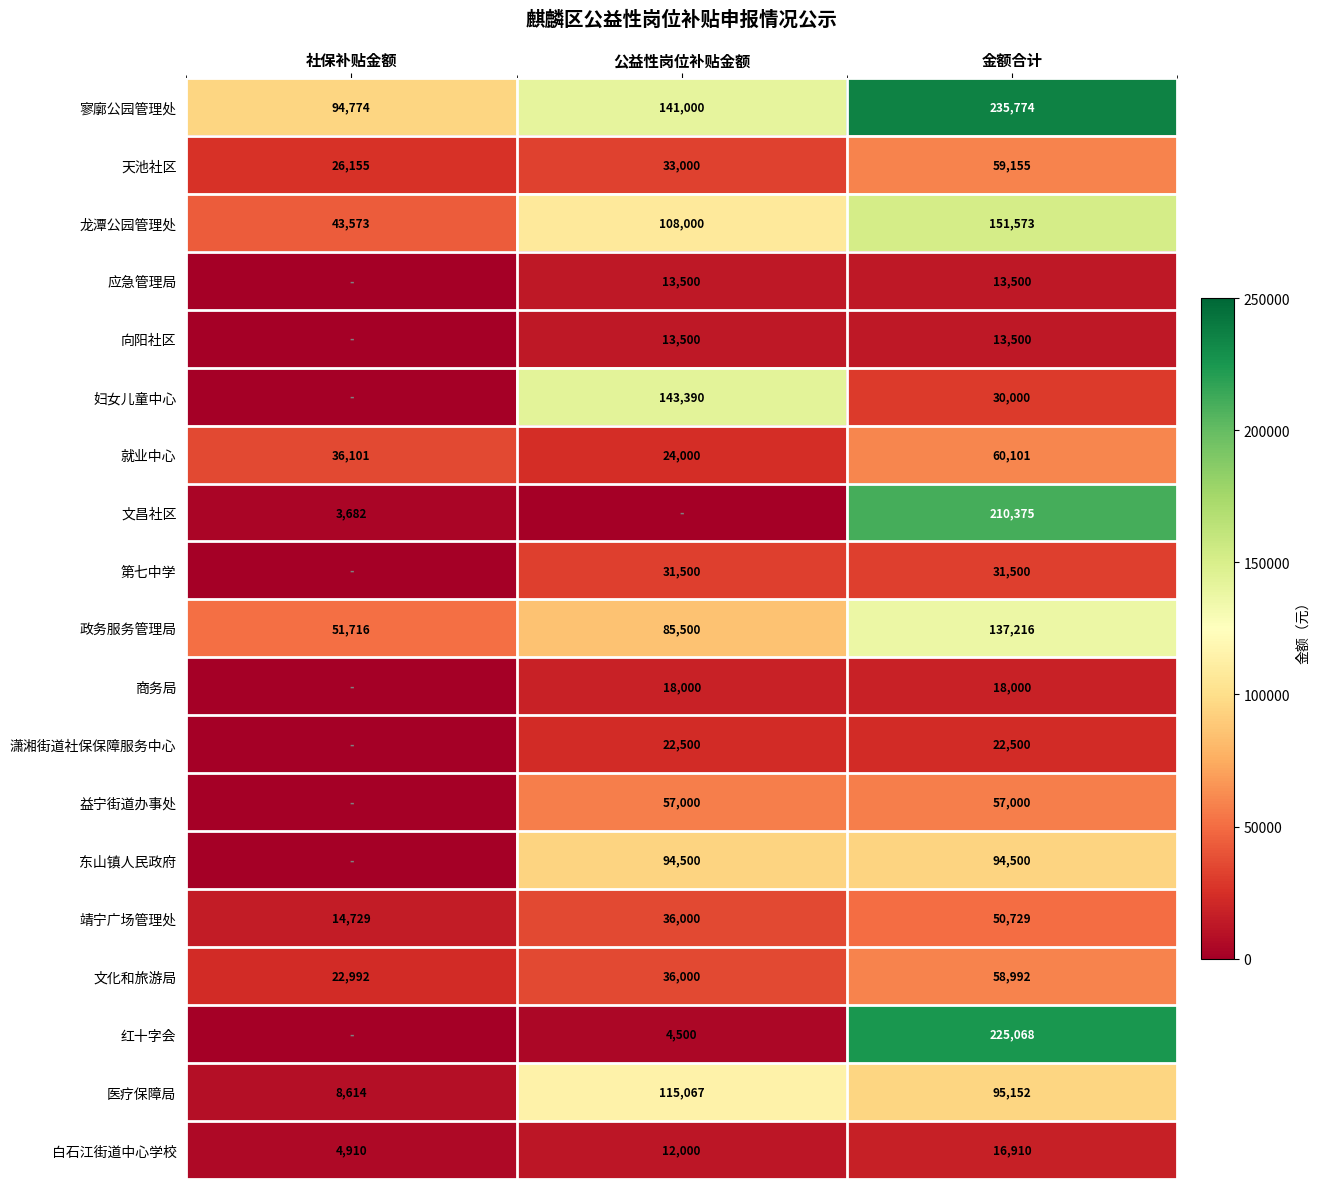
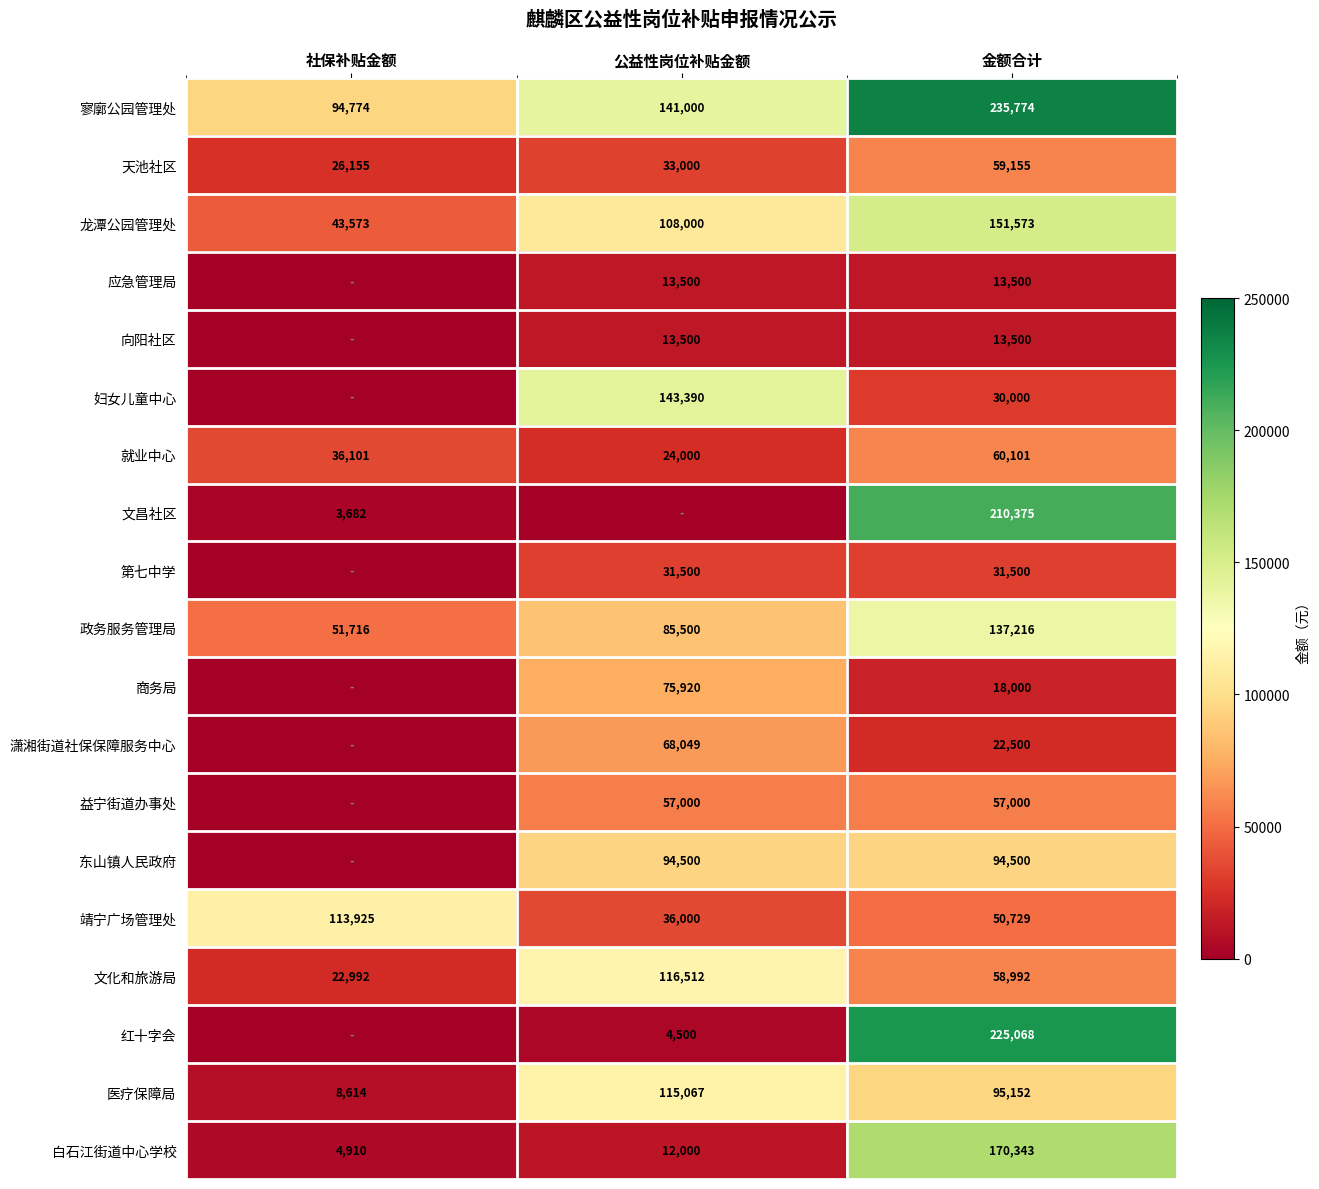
商务局, 公益性岗位补贴金额: 18,000 -> 75,920
潇湘街道社保保障服务中心, 公益性岗位补贴金额: 22,500 -> 68,049
靖宁广场管理处, 社保补贴金额: 14,729 -> 113,925
文化和旅游局, 公益性岗位补贴金额: 36,000 -> 116,512
白石江街道中心学校, 金额合计: 16,910 -> 170,343
